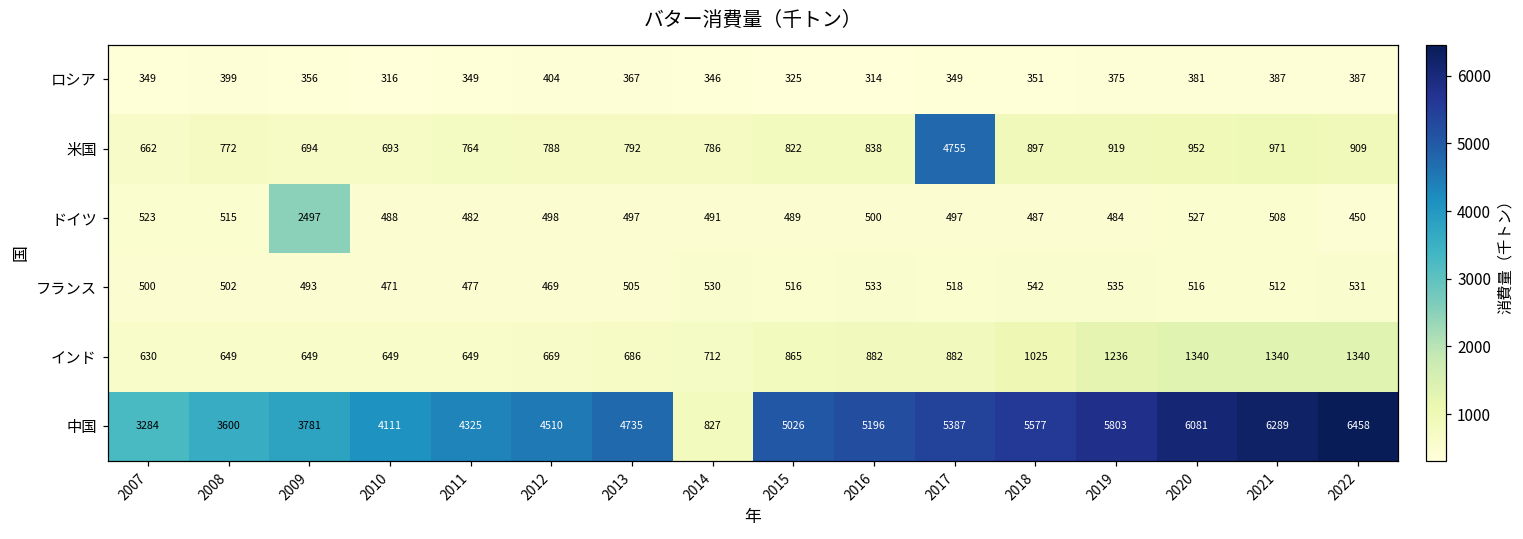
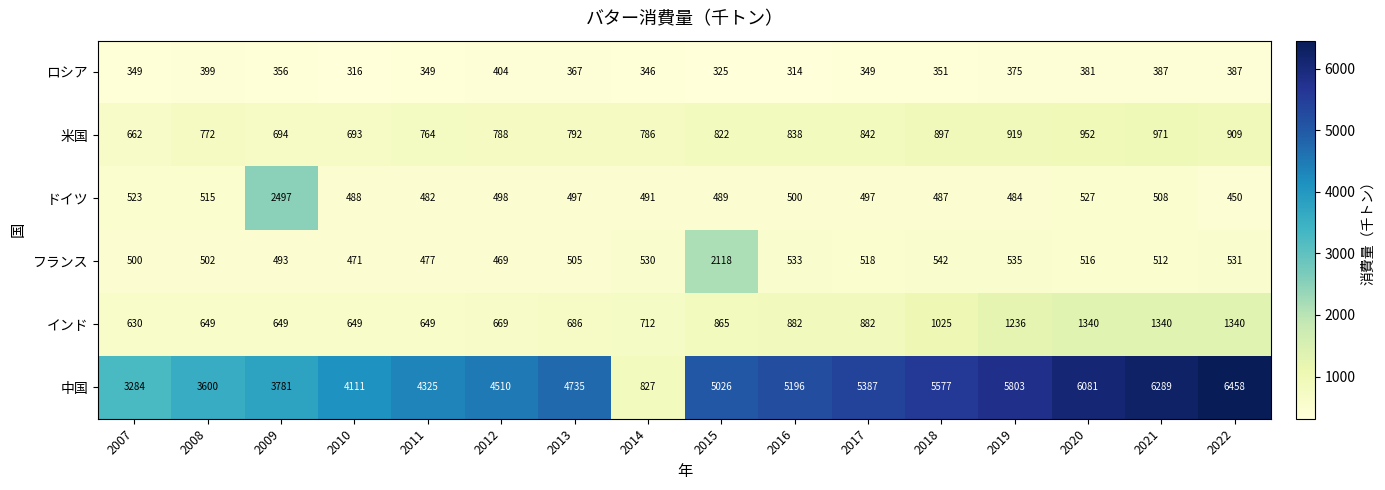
米国, 2017: 4755 -> 842
フランス, 2015: 516 -> 2118
